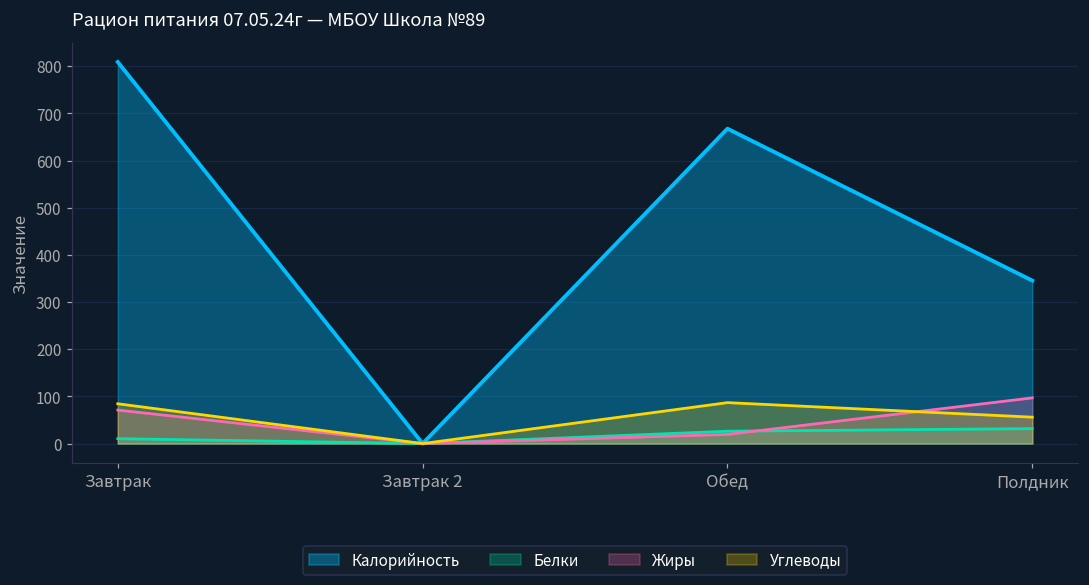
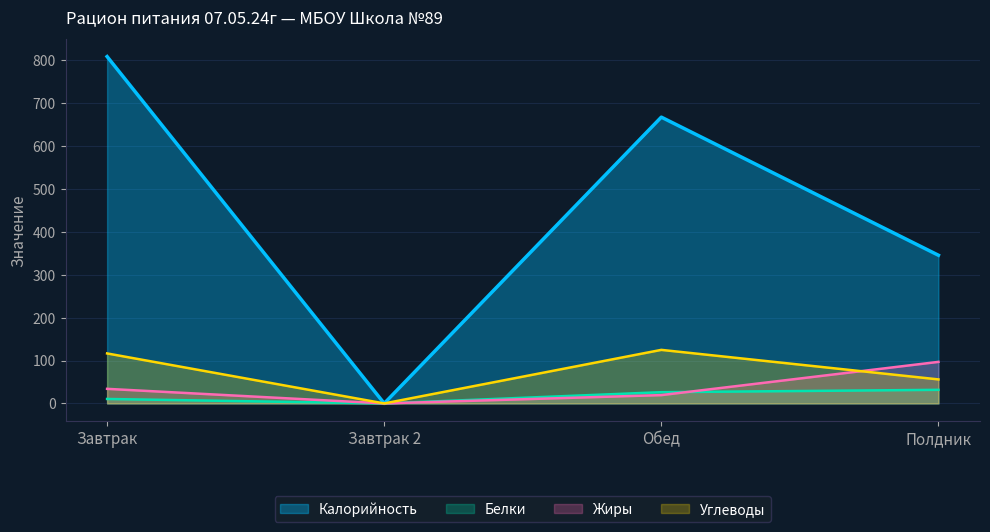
Жиры, Завтрак: 70 -> 30
Углеводы, Завтрак: 80 -> 120
Углеводы, Обед: 90 -> 120
